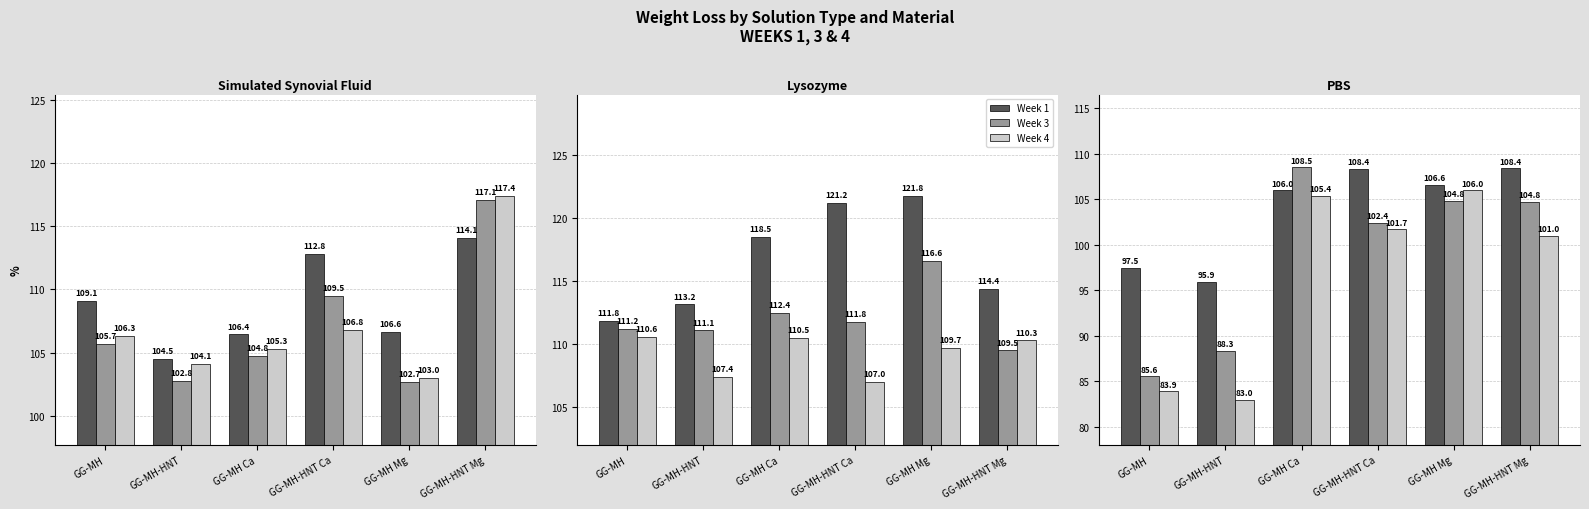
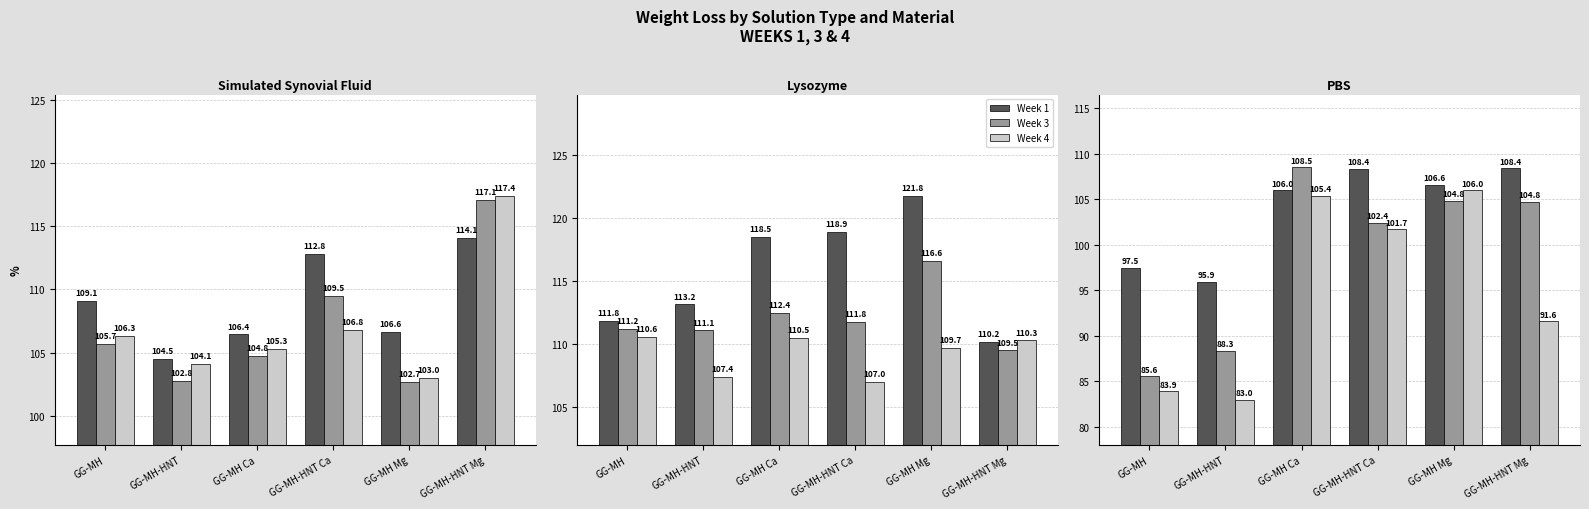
Lysozyme, Week 1, GG-MH-HNT Ca: 121.2 -> 118.9
Lysozyme, Week 1, GG-MH-HNT Mg: 114.4 -> 110.2
PBS, Week 4, GG-MH-HNT Mg: 101.0 -> 91.6
